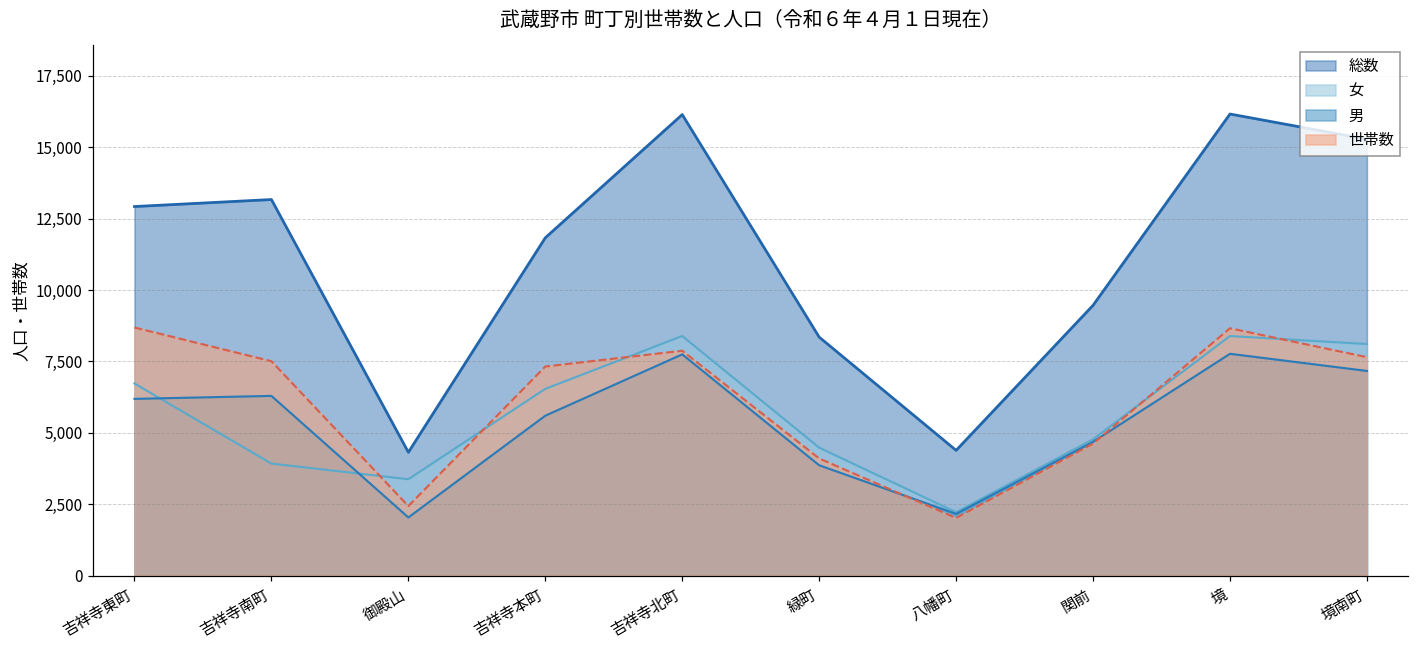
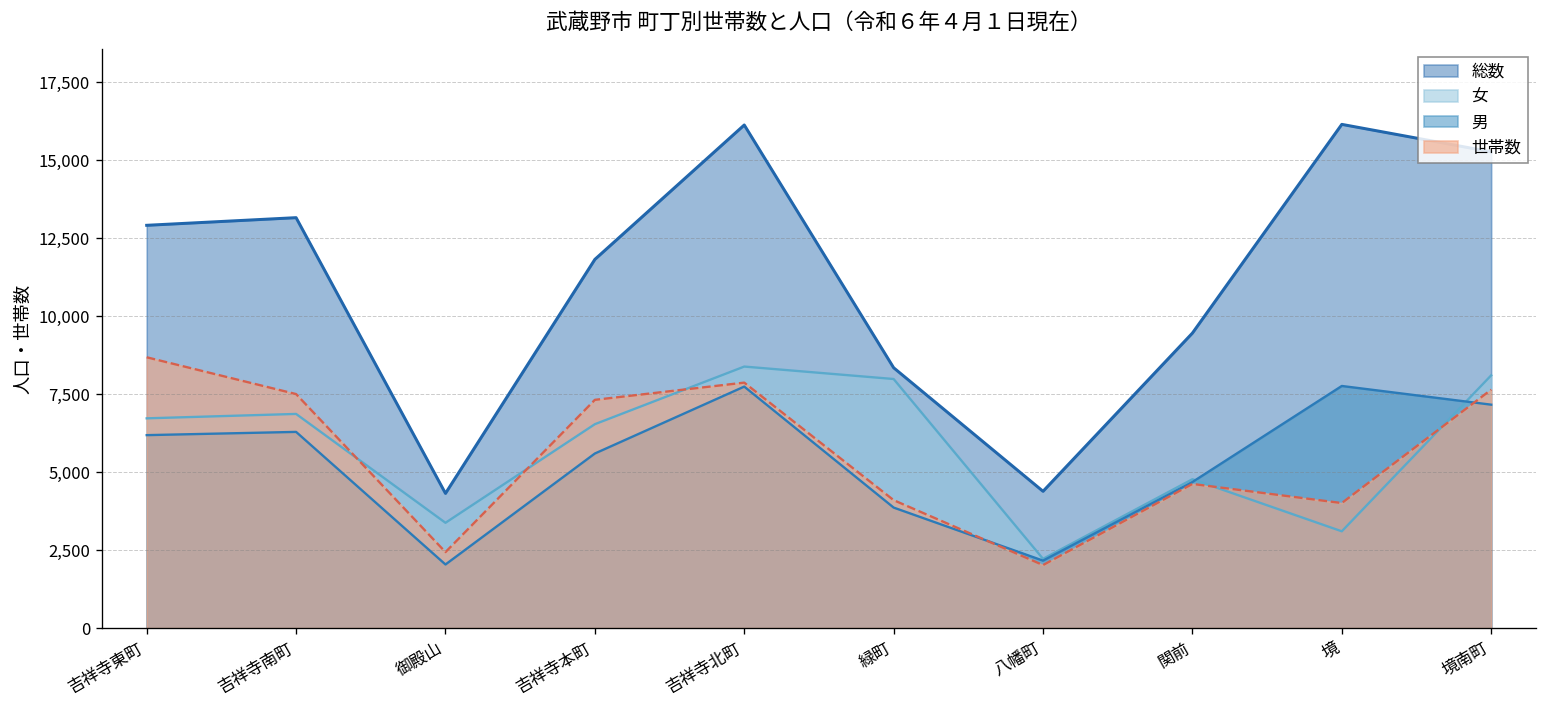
女, 吉祥寺南町: 3,900 -> 6,900
女, 緑町: 4,500 -> 8,000
女, 境: 8,400 -> 3,100
世帯数, 境: 8,700 -> 4,000
